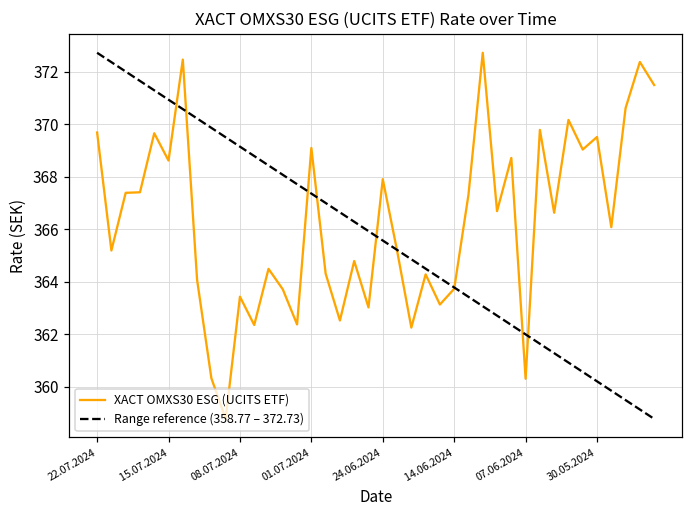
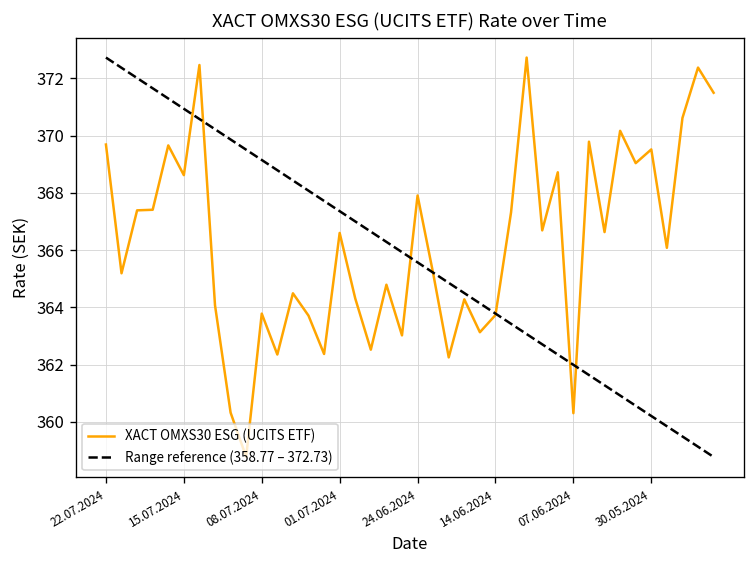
XACT OMXS30 ESG (UCITS ETF), 08.07.2024: 363.4 -> 363.8
XACT OMXS30 ESG (UCITS ETF), 01.07.2024: 369.1 -> 366.6
